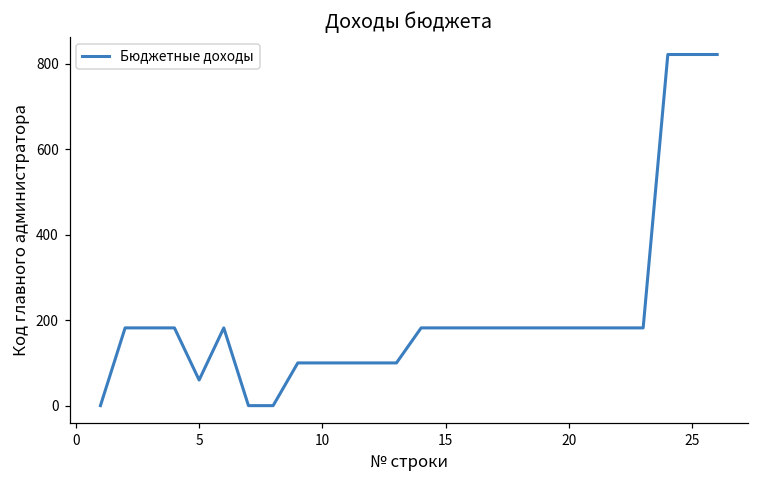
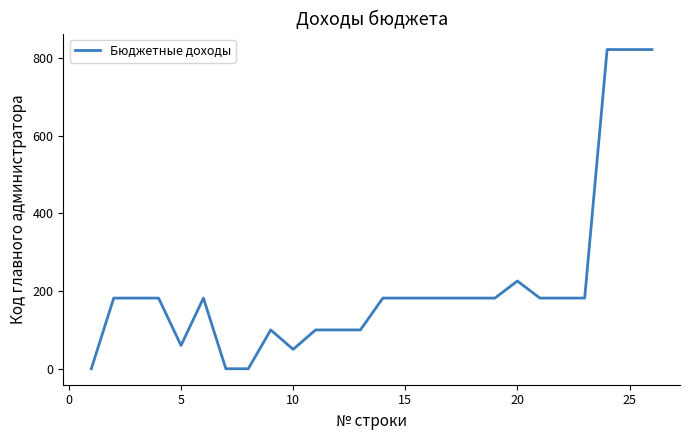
10: 100 -> 50
20: 180 -> 230
